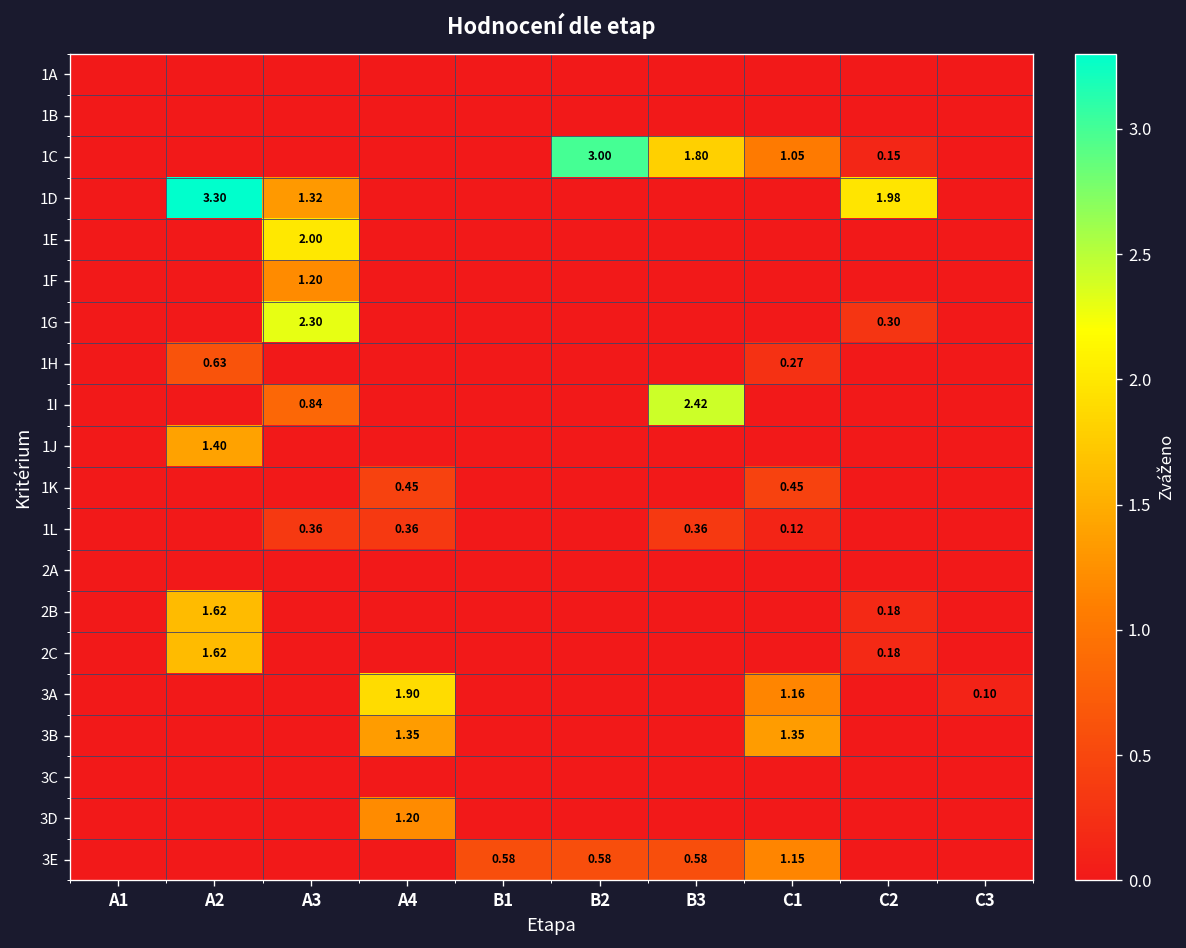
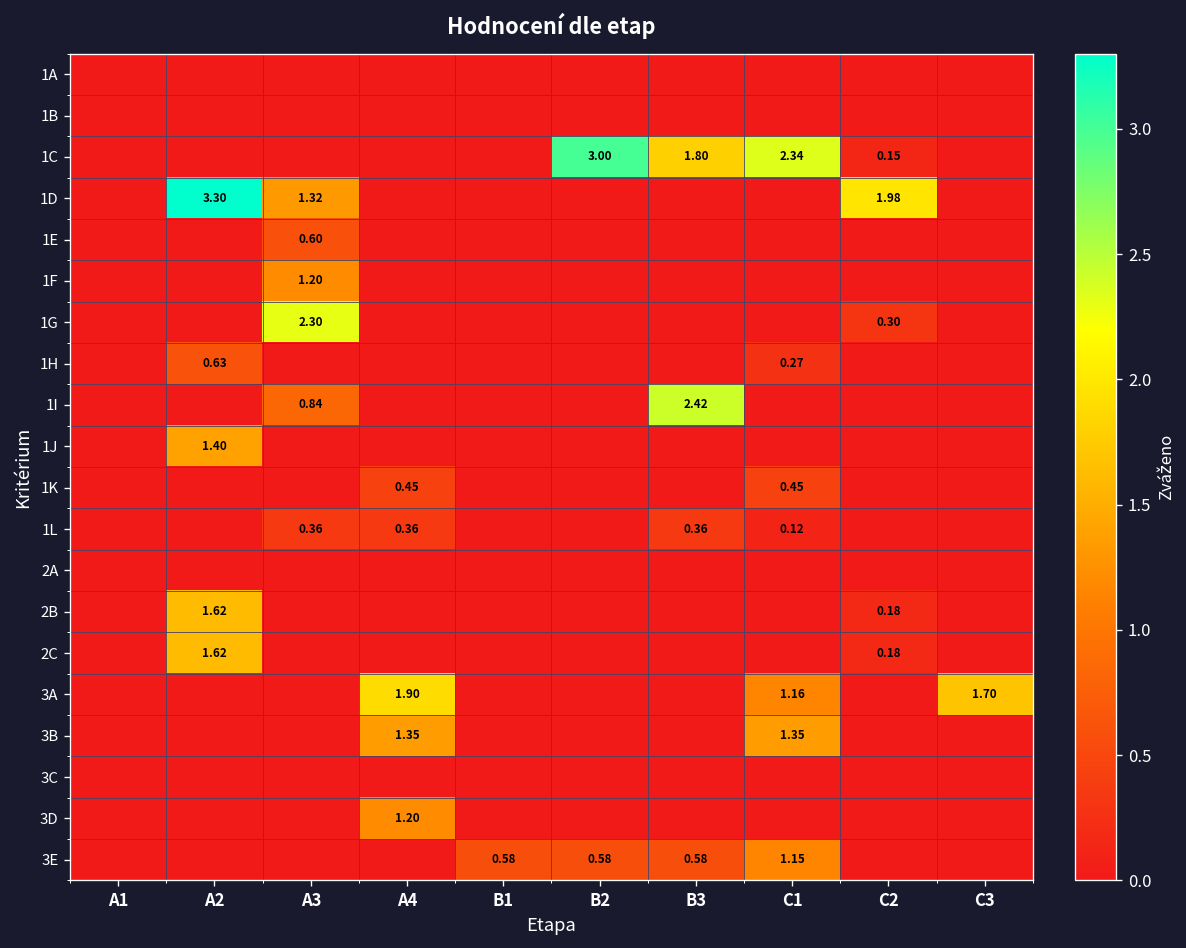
1C, C1: 1.05 -> 2.34
1E, A3: 2.00 -> 0.60
3A, C3: 0.10 -> 1.70
